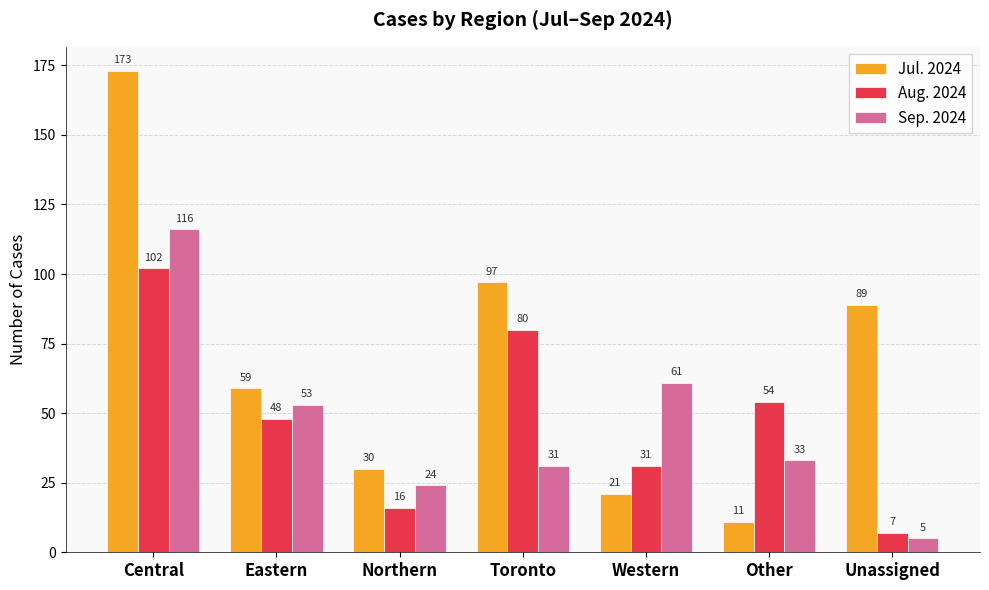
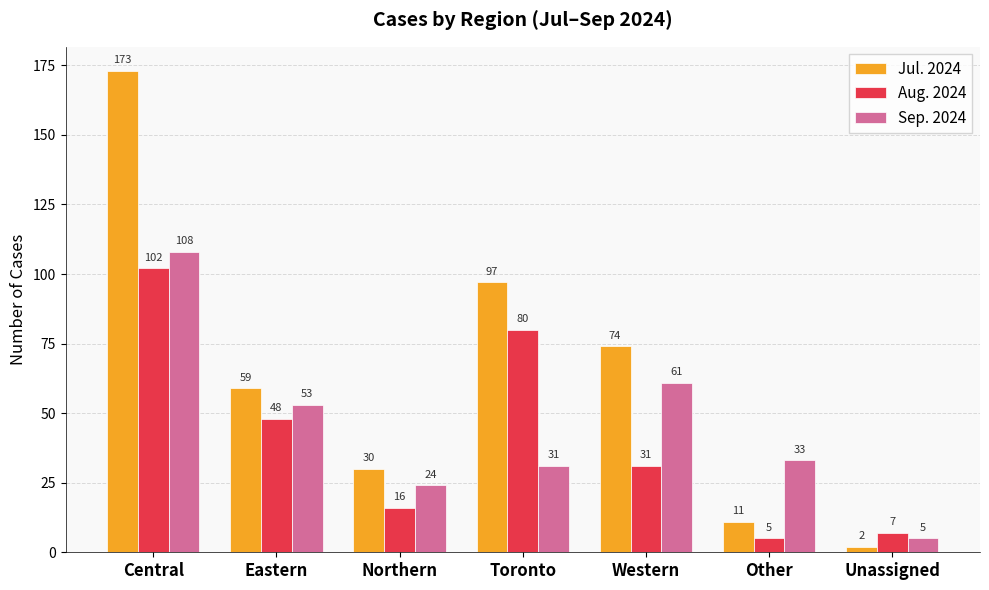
Sep. 2024, Central: 116 -> 108
Jul. 2024, Western: 21 -> 74
Aug. 2024, Other: 54 -> 5
Jul. 2024, Unassigned: 89 -> 2
